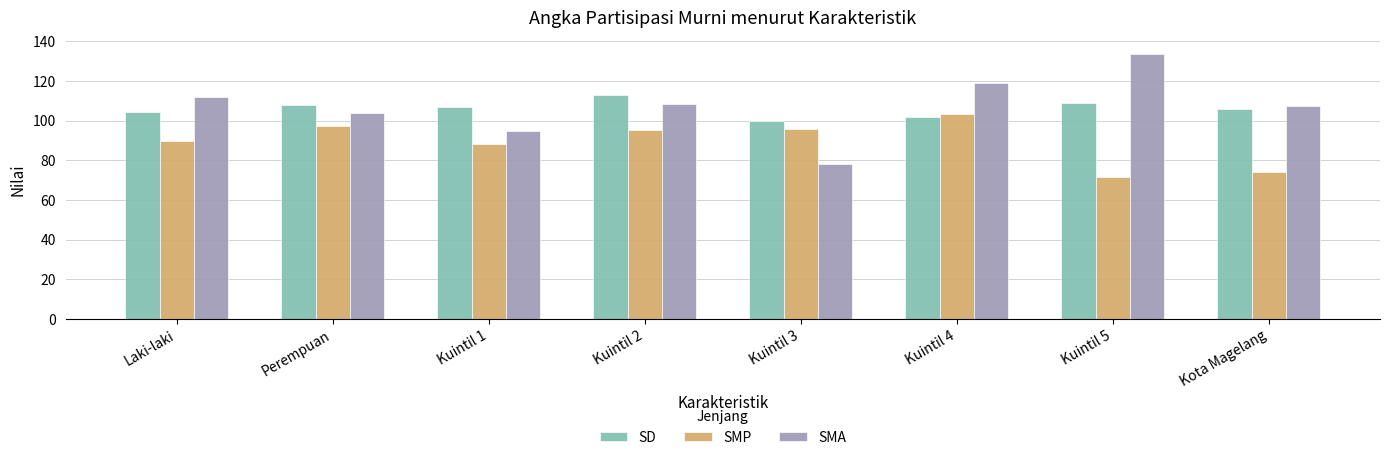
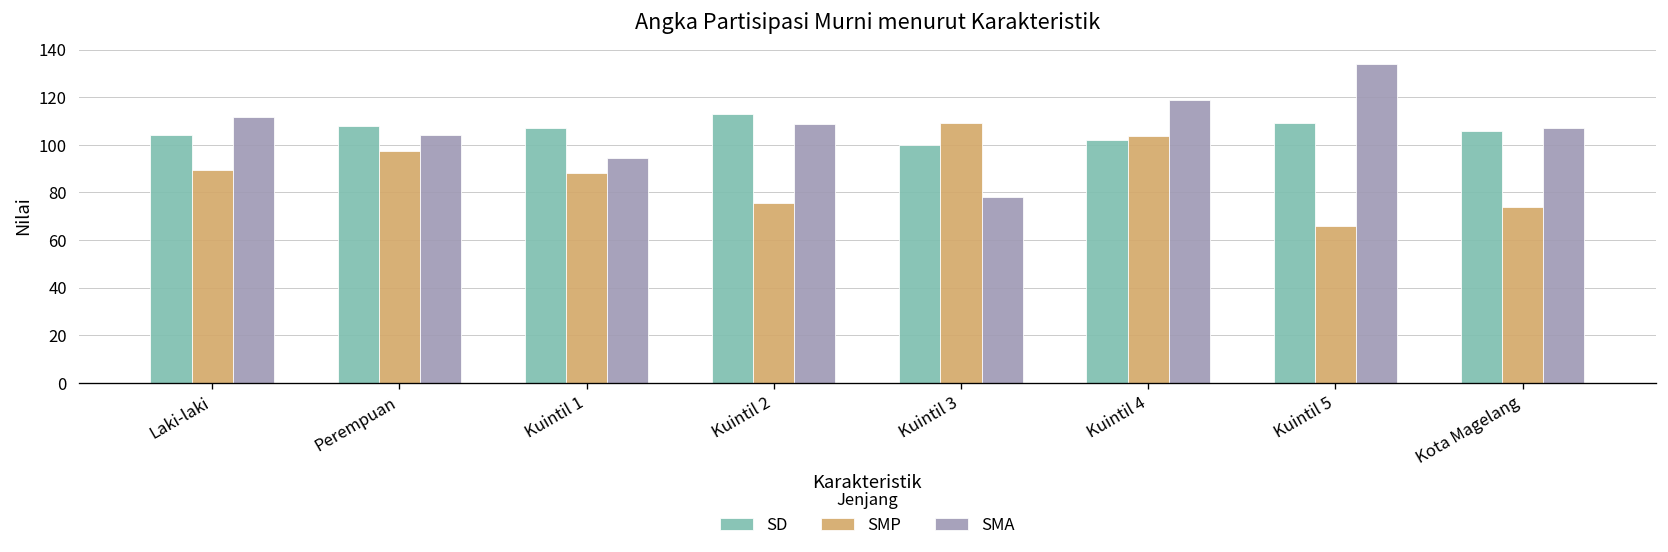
SMP, Kuintil 2: 95 -> 75
SMP, Kuintil 3: 96 -> 109
SMP, Kuintil 5: 71 -> 66
